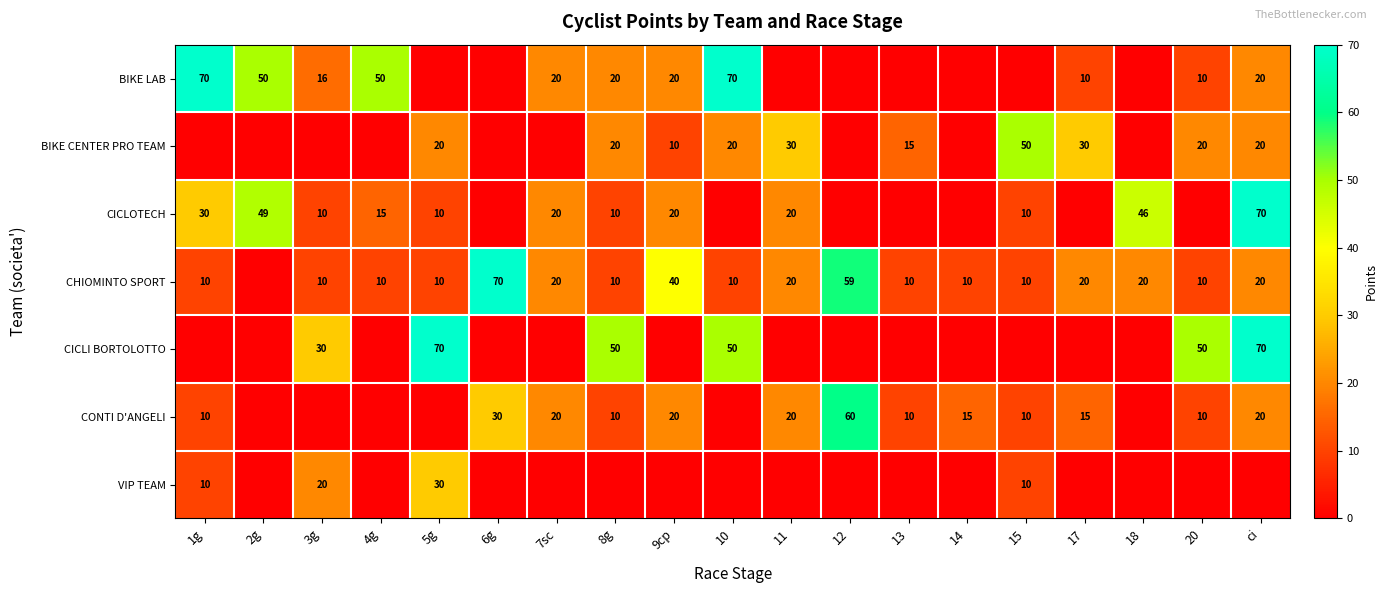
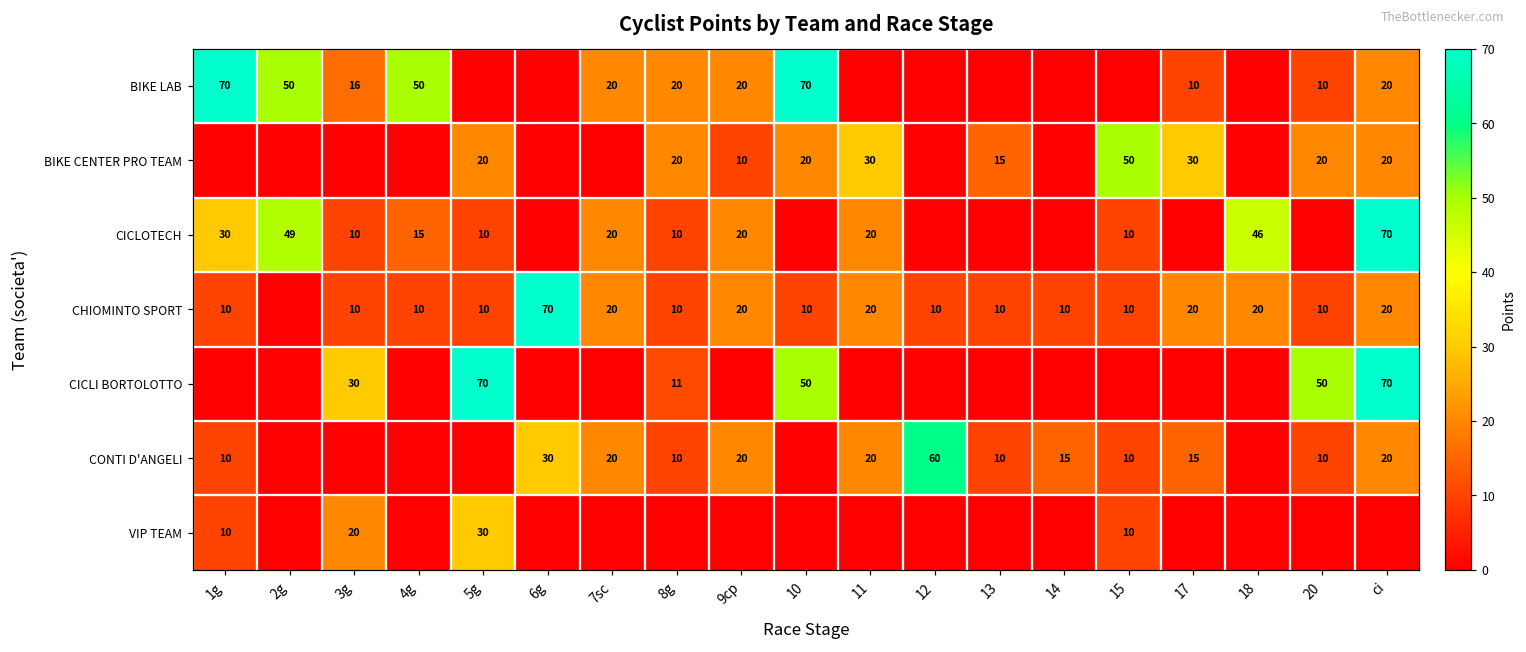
CHIOMINTO SPORT, 9cp: 40 -> 20
CHIOMINTO SPORT, 12: 59 -> 10
CICLI BORTOLOTTO, 8g: 50 -> 11
